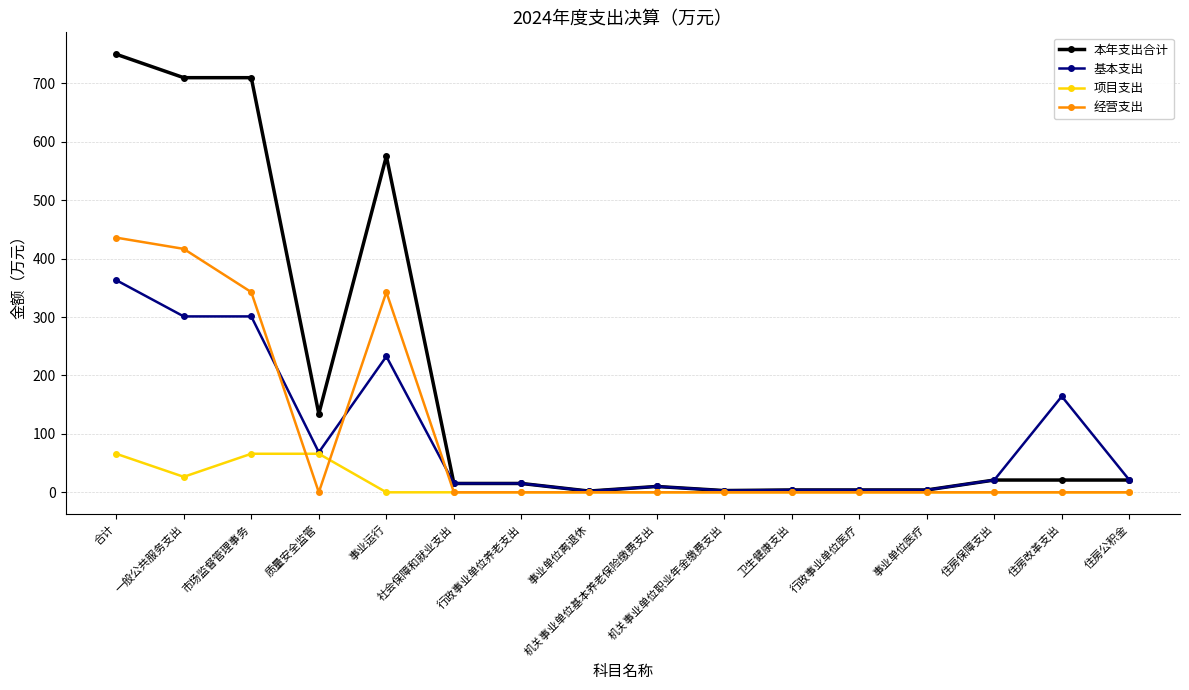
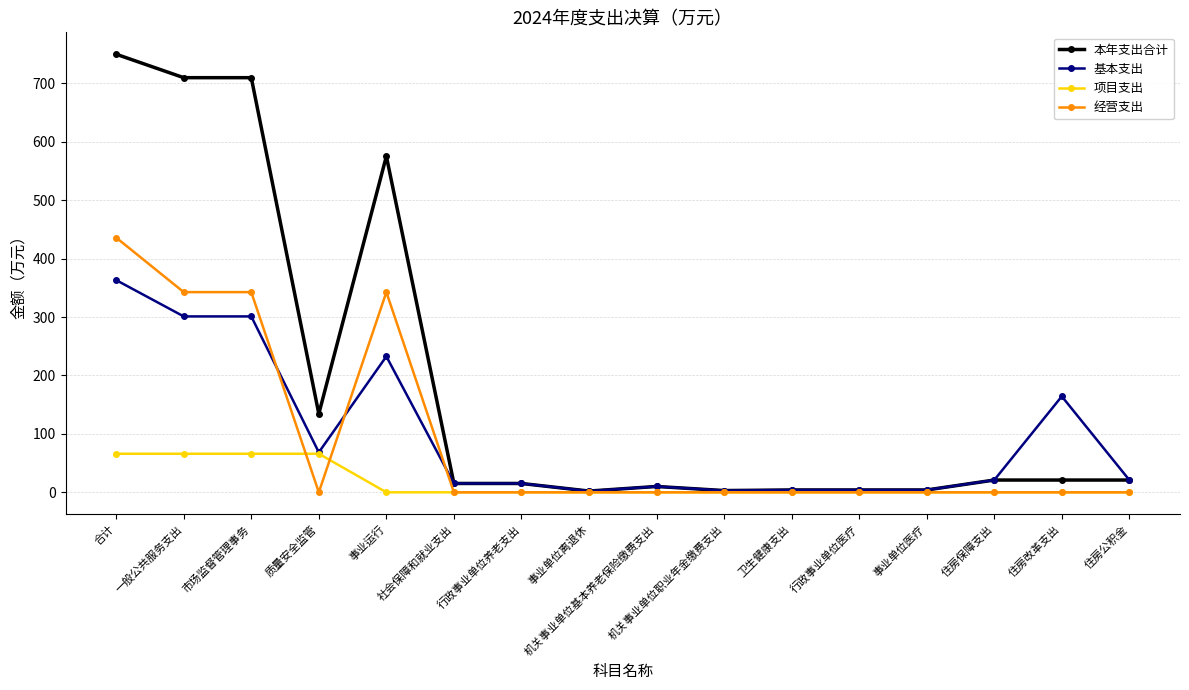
项目支出, 一般公共服务支出: 30 -> 70
经营支出, 一般公共服务支出: 420 -> 340
